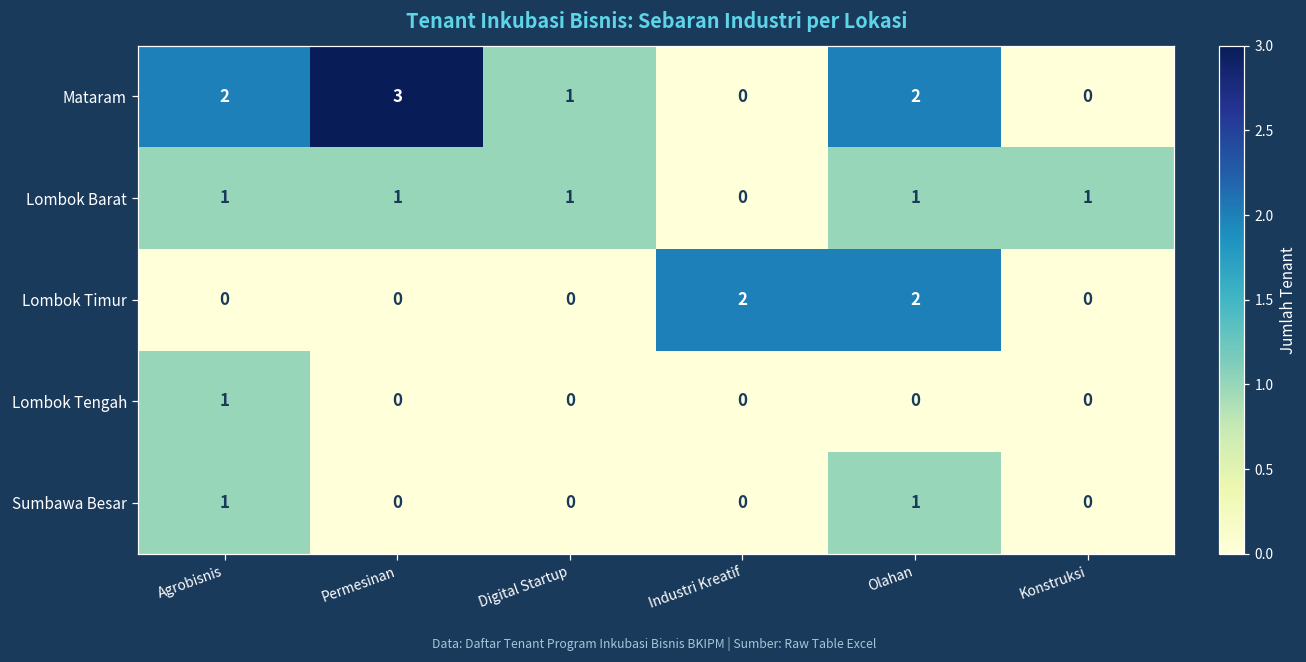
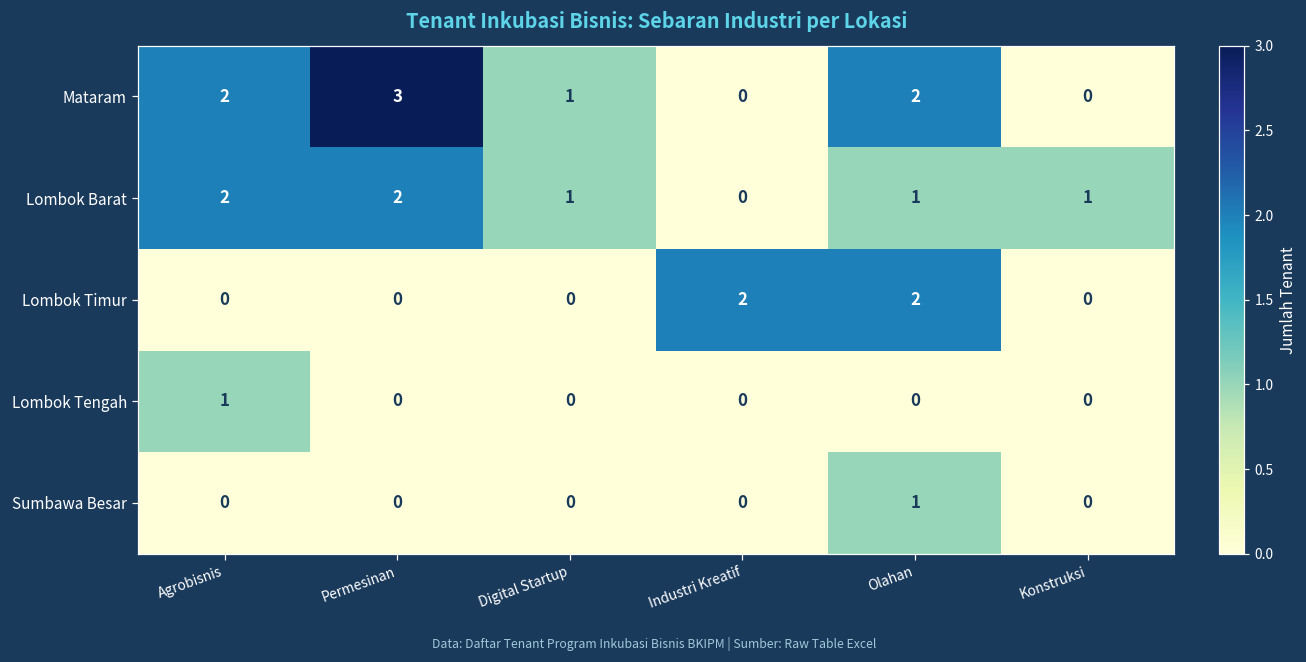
Lombok Barat, Agrobisnis: 1 -> 2
Lombok Barat, Permesinan: 1 -> 2
Sumbawa Besar, Agrobisnis: 1 -> 0
